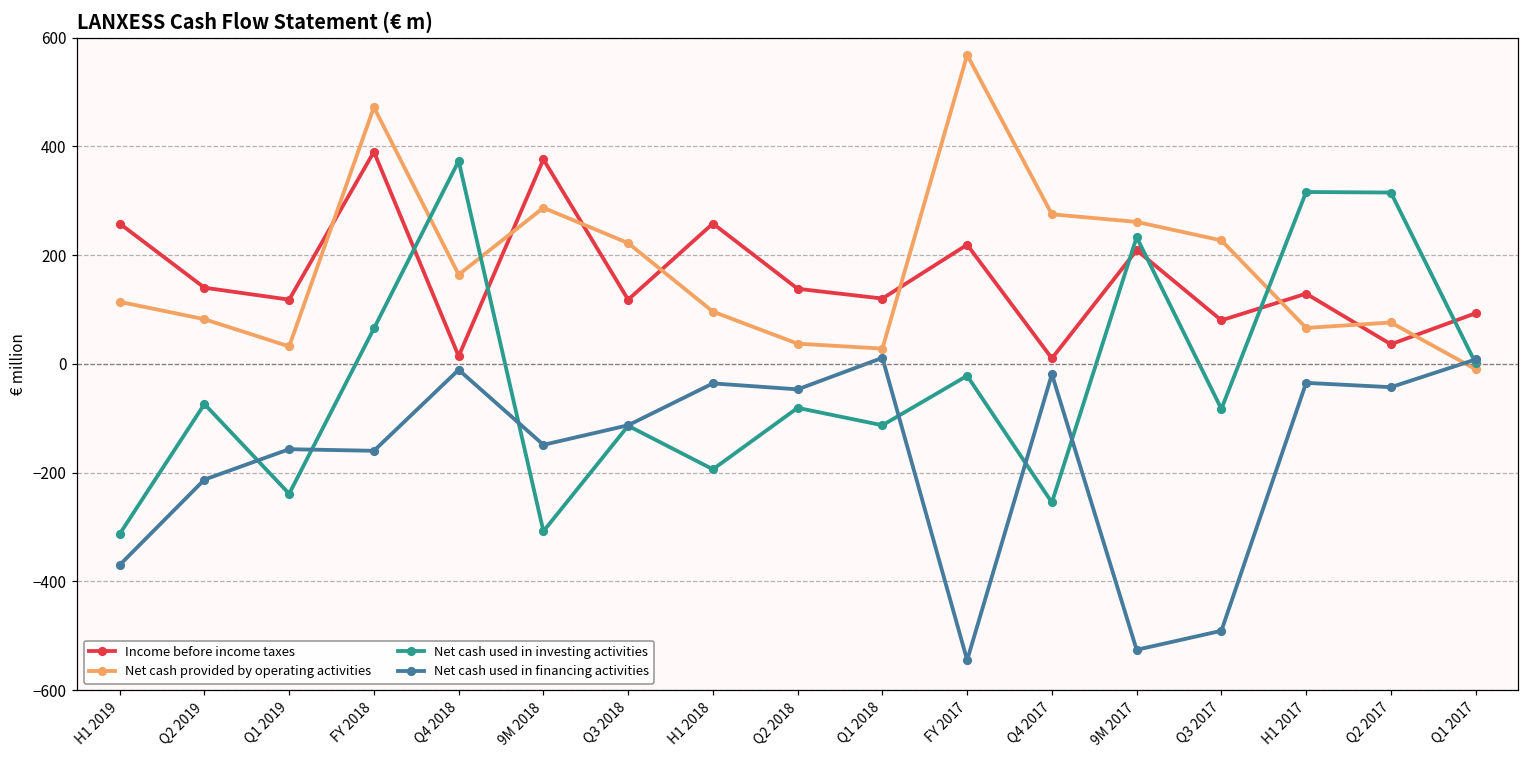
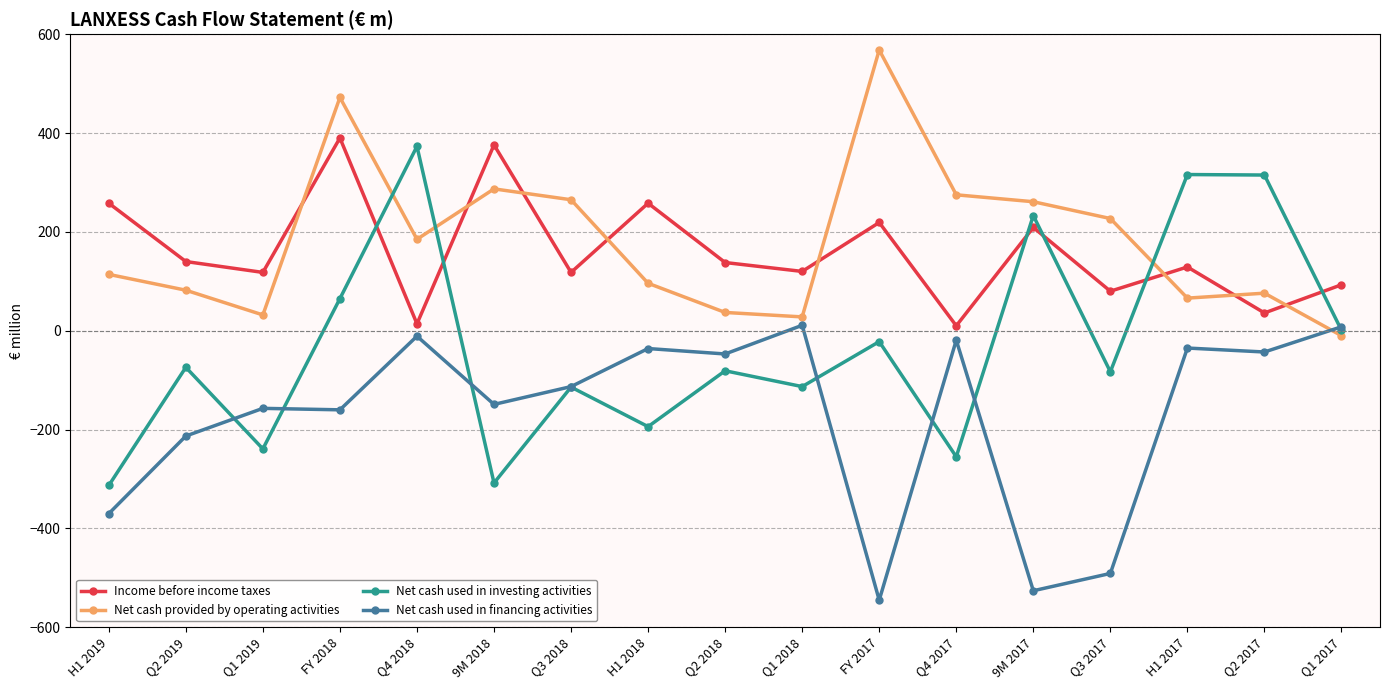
Net cash provided by operating activities, Q4 2018: 160 -> 190
Net cash provided by operating activities, Q3 2018: 220 -> 270
